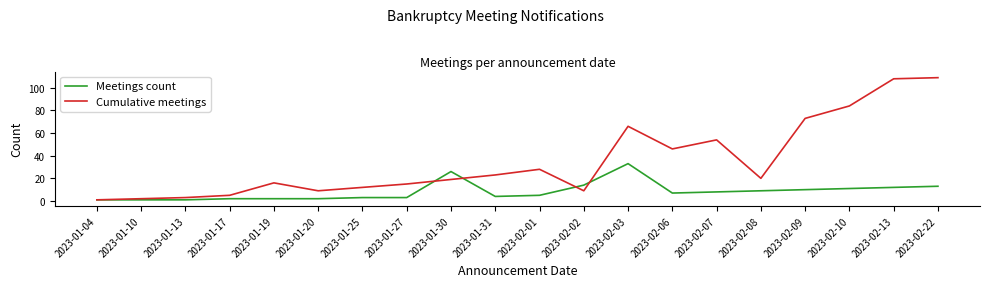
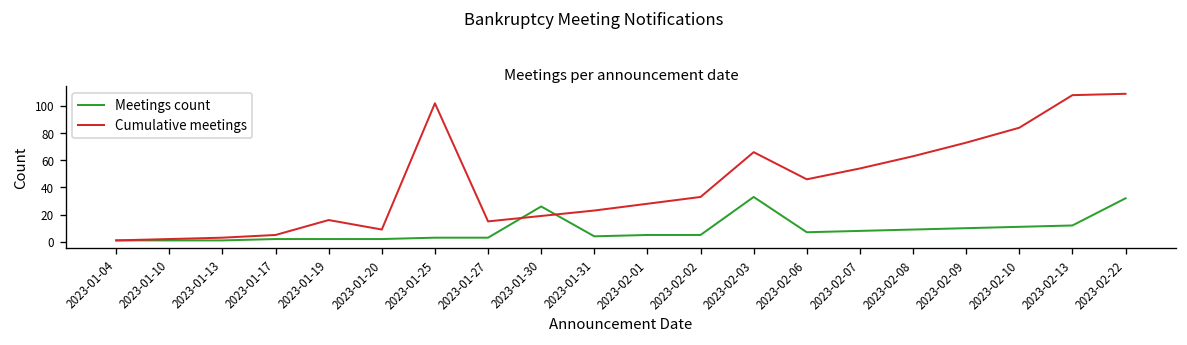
Cumulative meetings, 2023-01-25: 12 -> 102
Meetings count, 2023-02-02: 14 -> 5
Cumulative meetings, 2023-02-02: 9 -> 33
Cumulative meetings, 2023-02-08: 20 -> 63
Meetings count, 2023-02-22: 13 -> 32
